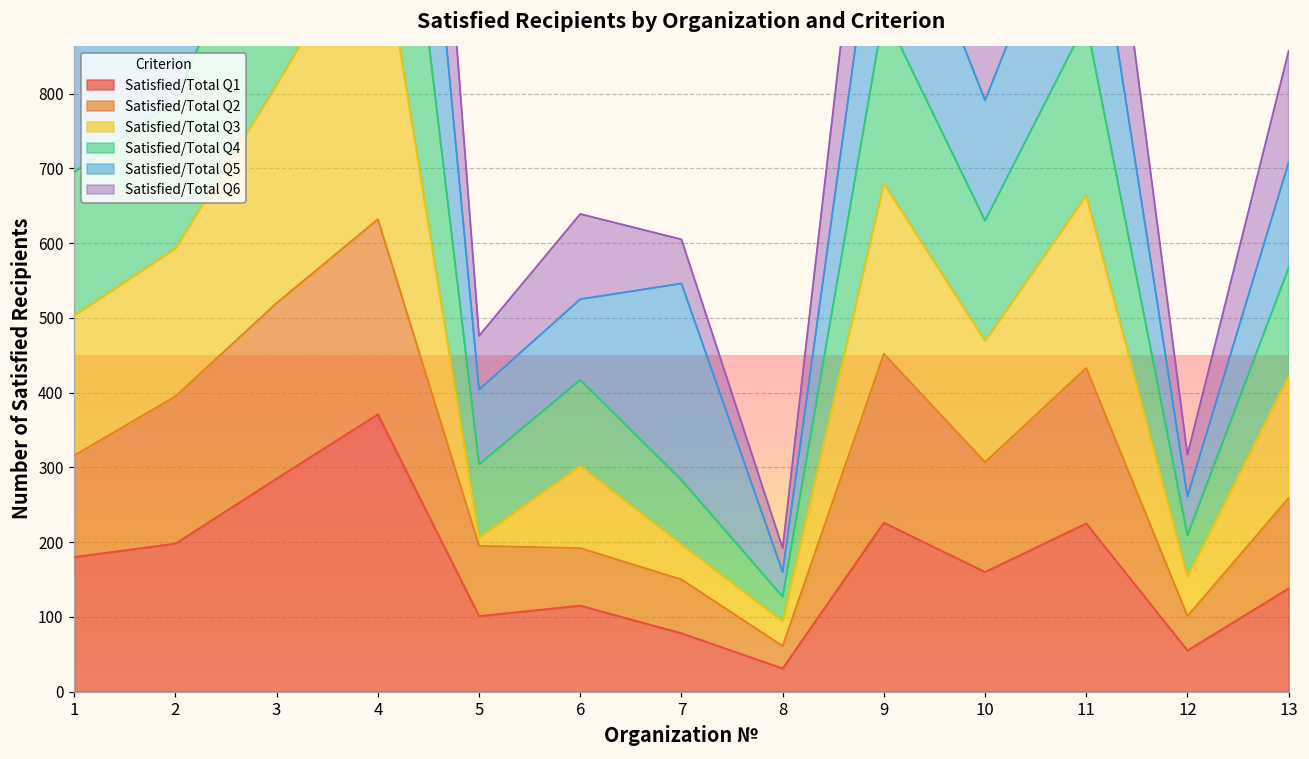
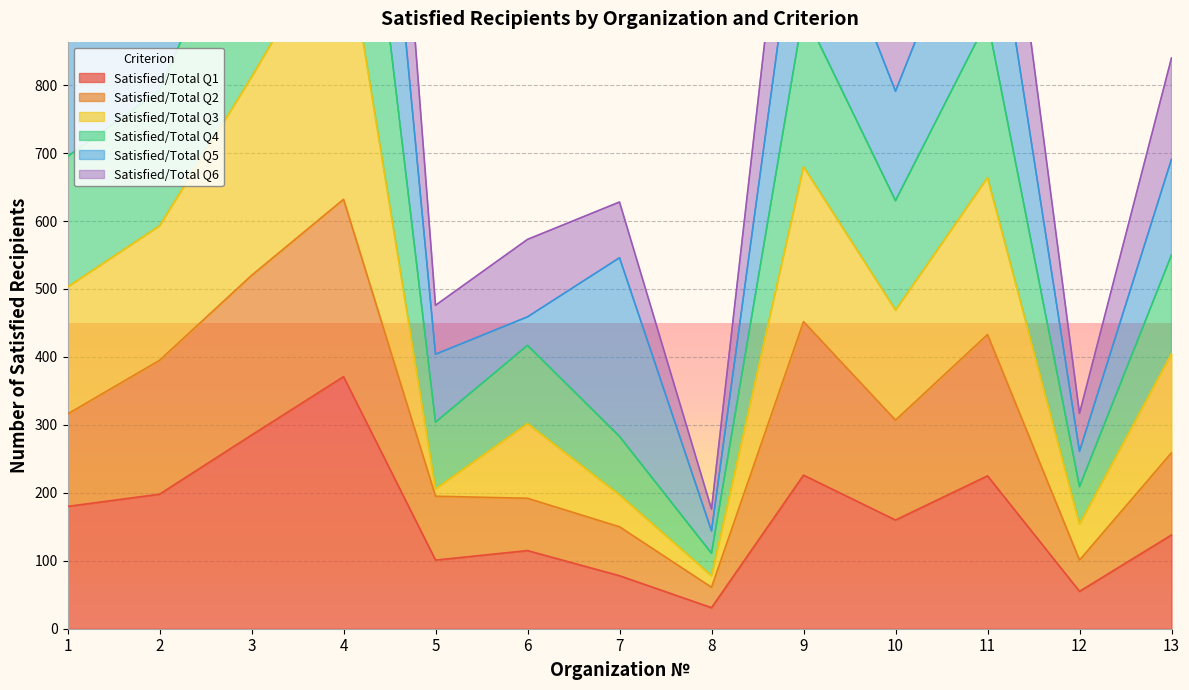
Satisfied/Total Q5, 6: 110 -> 40
Satisfied/Total Q6, 7: 60 -> 80
Satisfied/Total Q3, 8: 30 -> 20
Satisfied/Total Q3, 13: 160 -> 150
